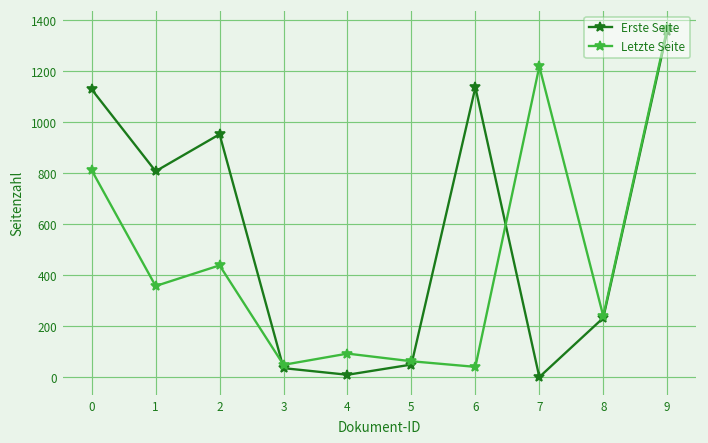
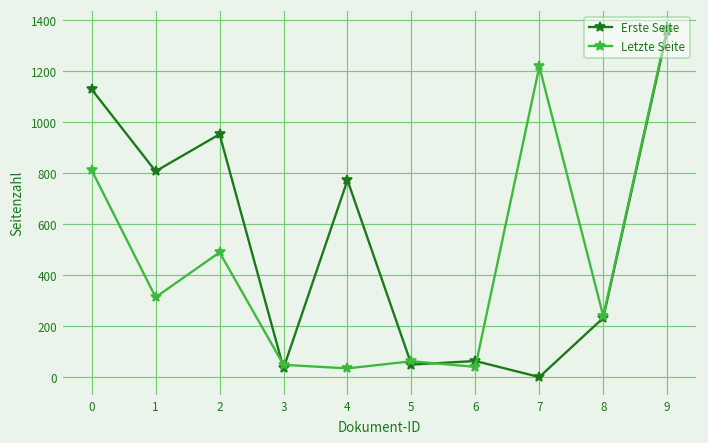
Letzte Seite, 1: 360 -> 310
Letzte Seite, 2: 440 -> 490
Erste Seite, 4: 10 -> 770
Letzte Seite, 4: 90 -> 30
Erste Seite, 6: 1140 -> 60
